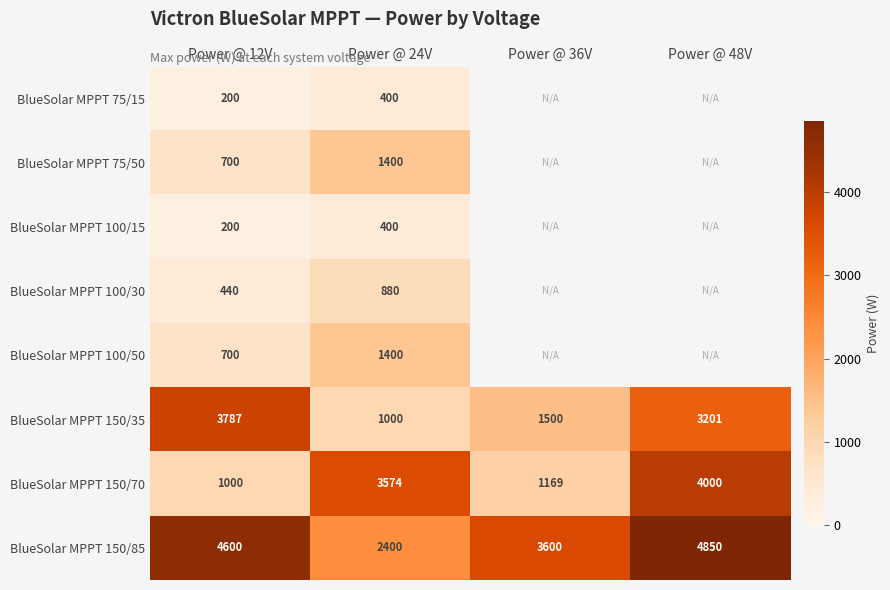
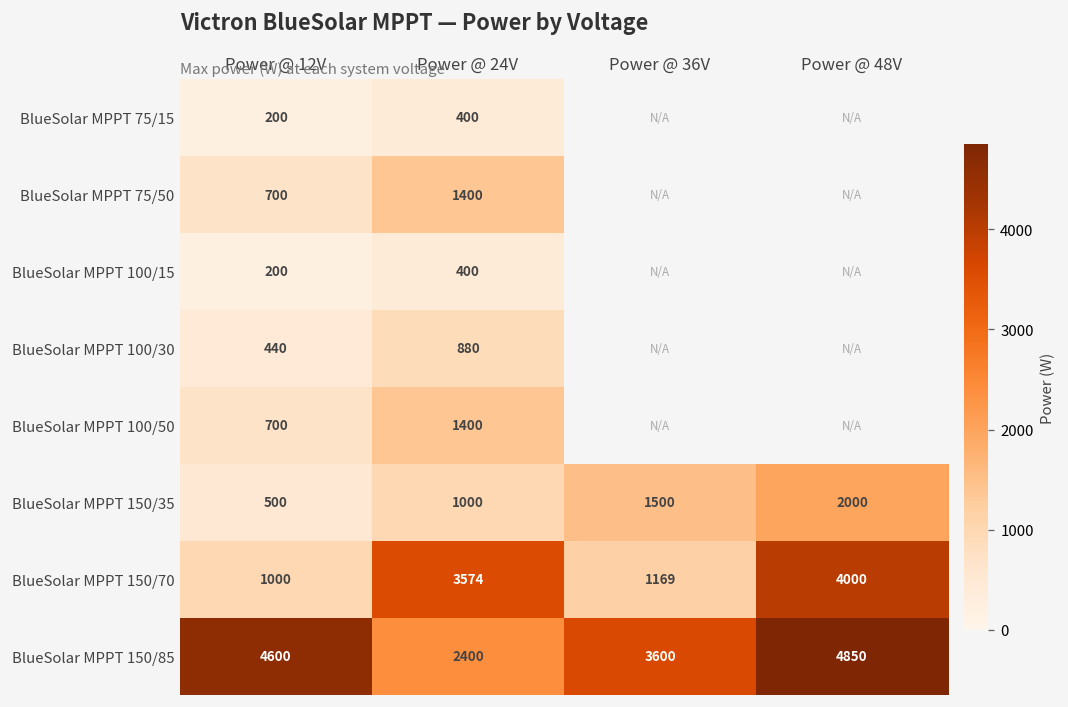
BlueSolar MPPT 150/35, Power @ 12V: 3787 -> 500
BlueSolar MPPT 150/35, Power @ 48V: 3201 -> 2000
